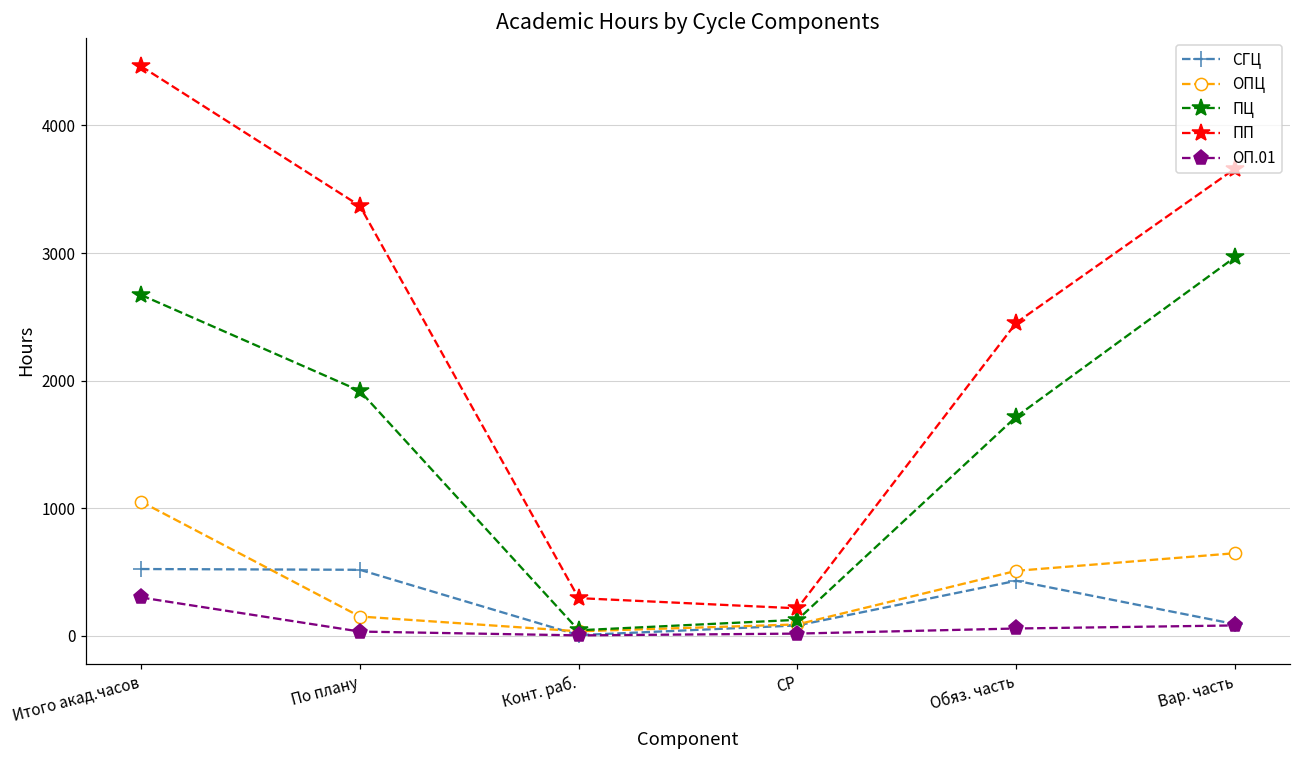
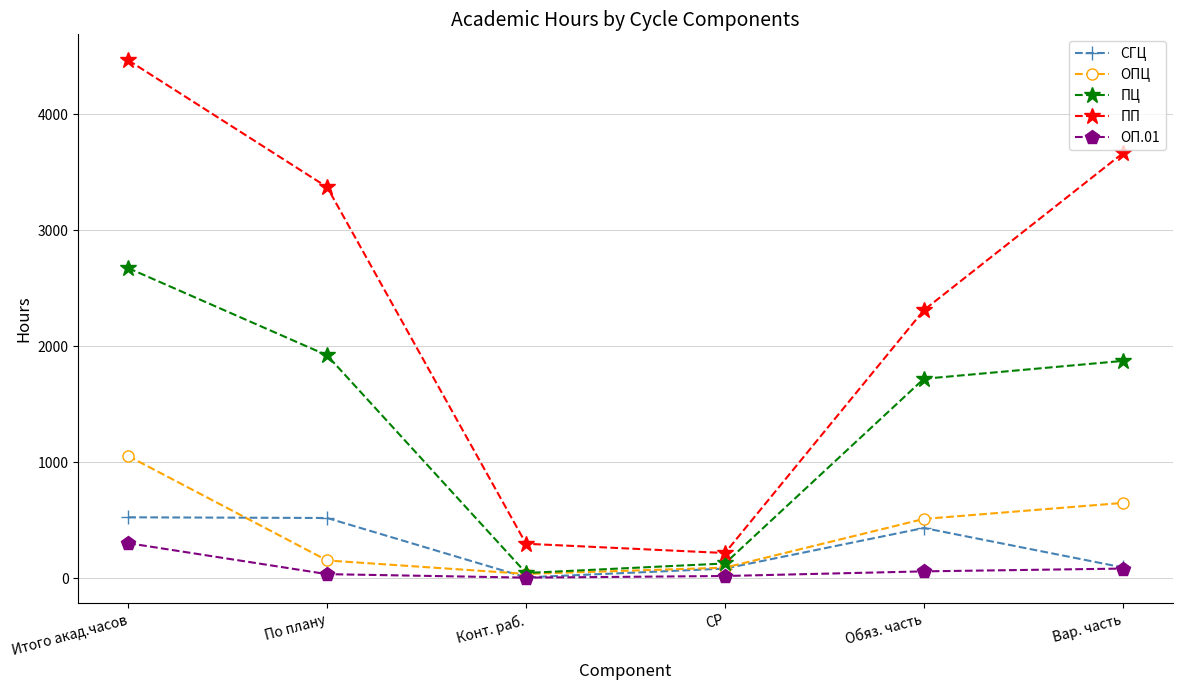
ПП, Обяз. часть: 2450 -> 2310
ПЦ, Вар. часть: 2970 -> 1870
